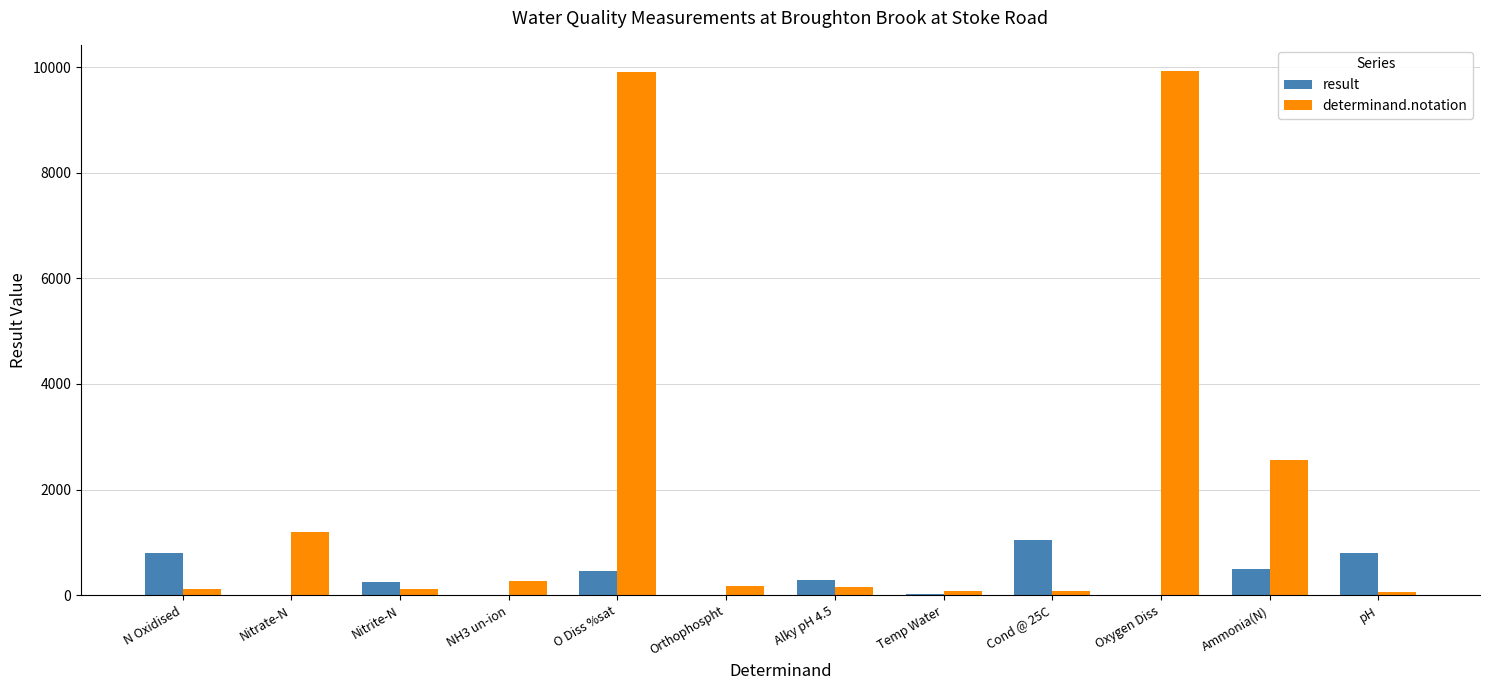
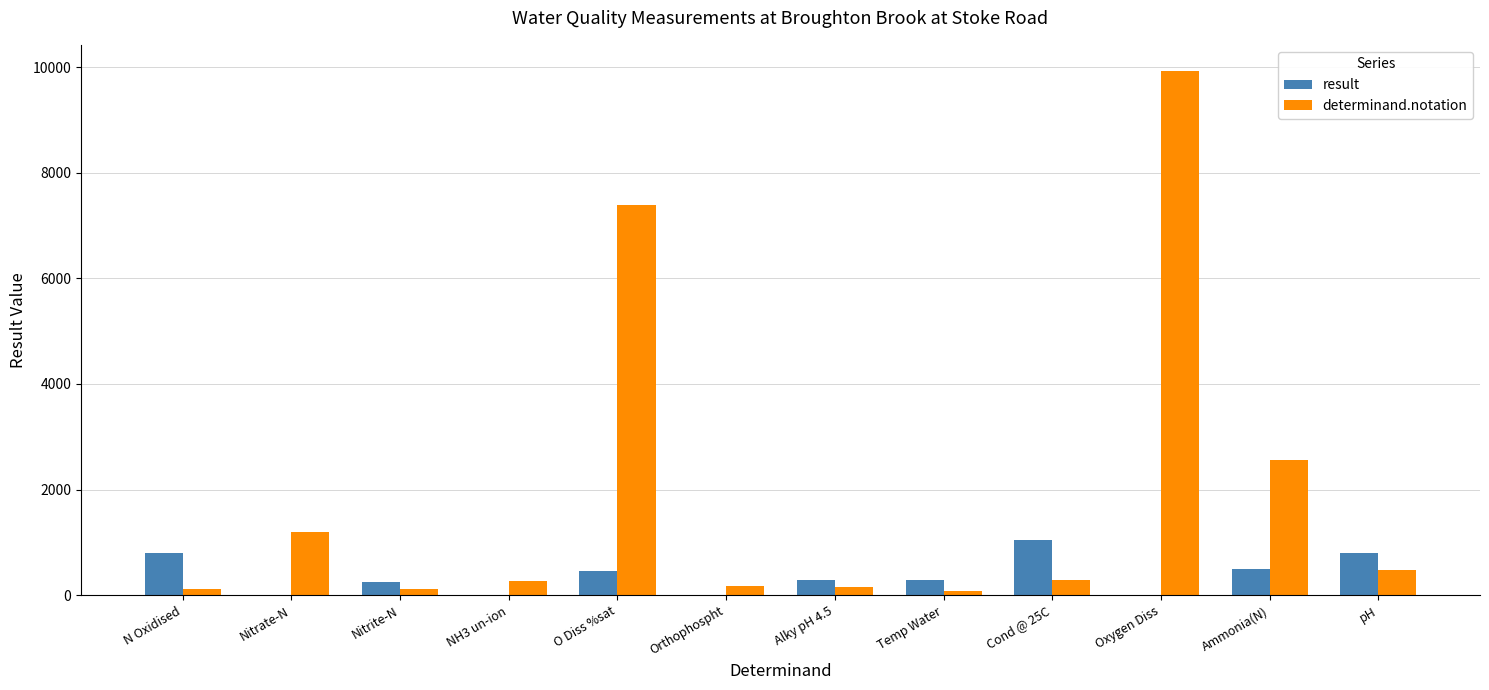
determinand.notation, O Diss %sat: 9900 -> 7400
result, Temp Water: 0 -> 300
determinand.notation, Cond @ 25C: 100 -> 300
determinand.notation, pH: 100 -> 500
